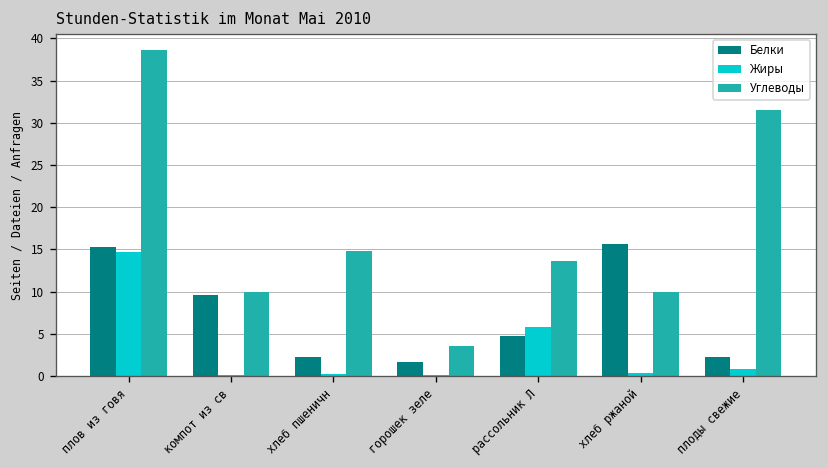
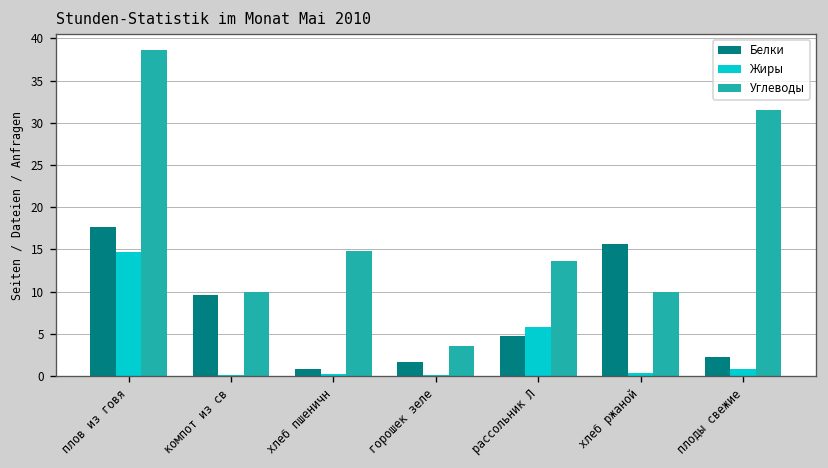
Белки, плов из говя: 15 -> 18
Белки, хлеб пшеничн: 2 -> 1
